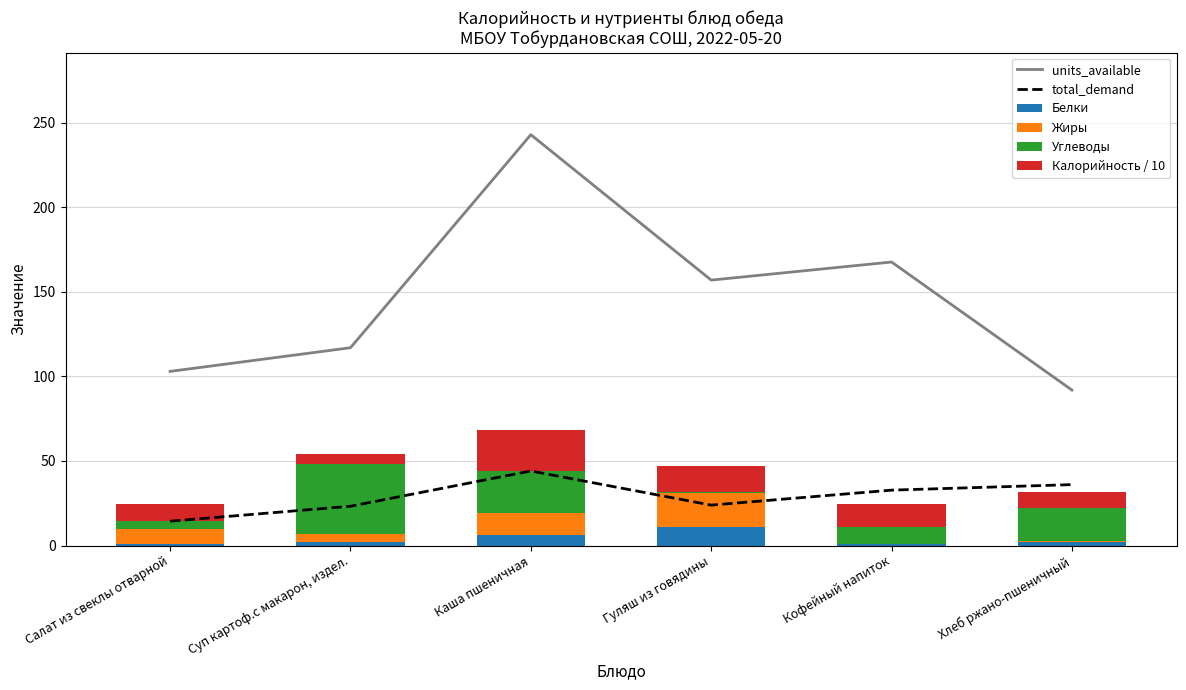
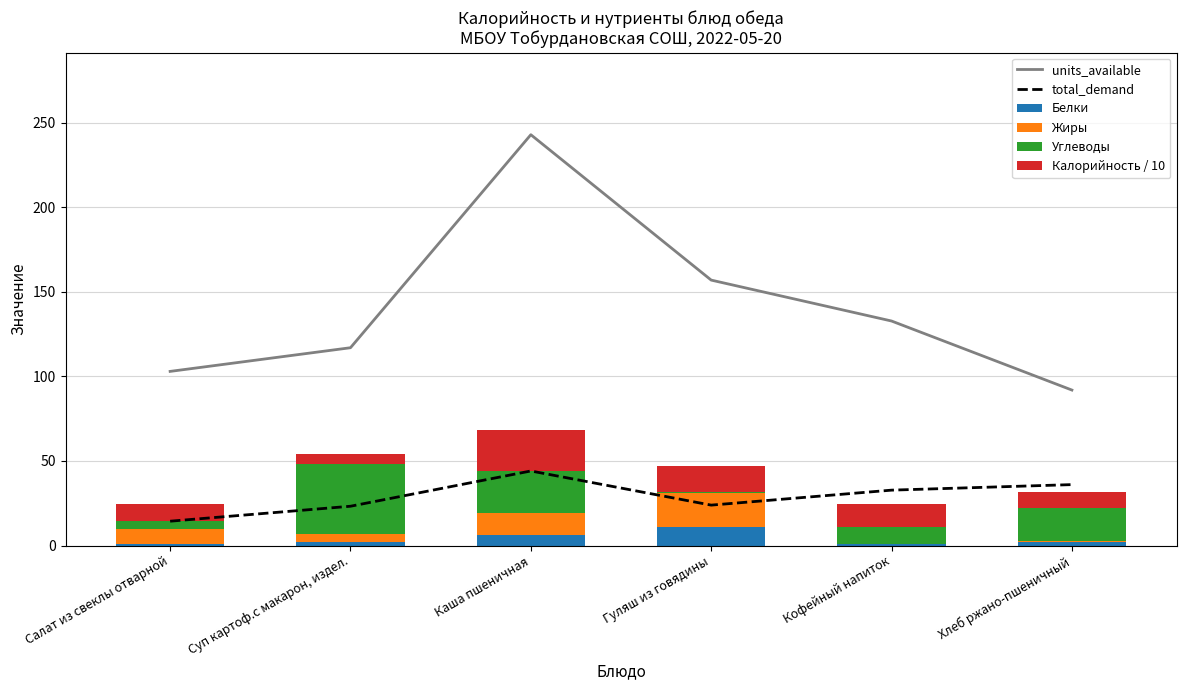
units_available, Кофейный напиток: 168 -> 133
